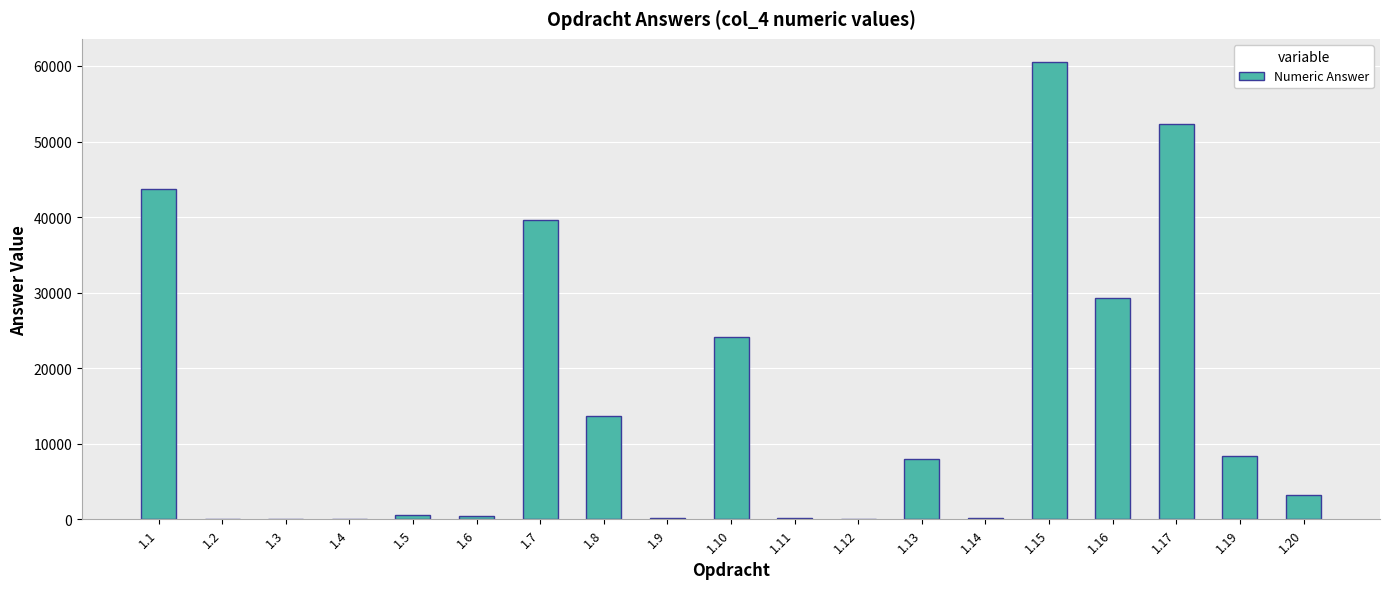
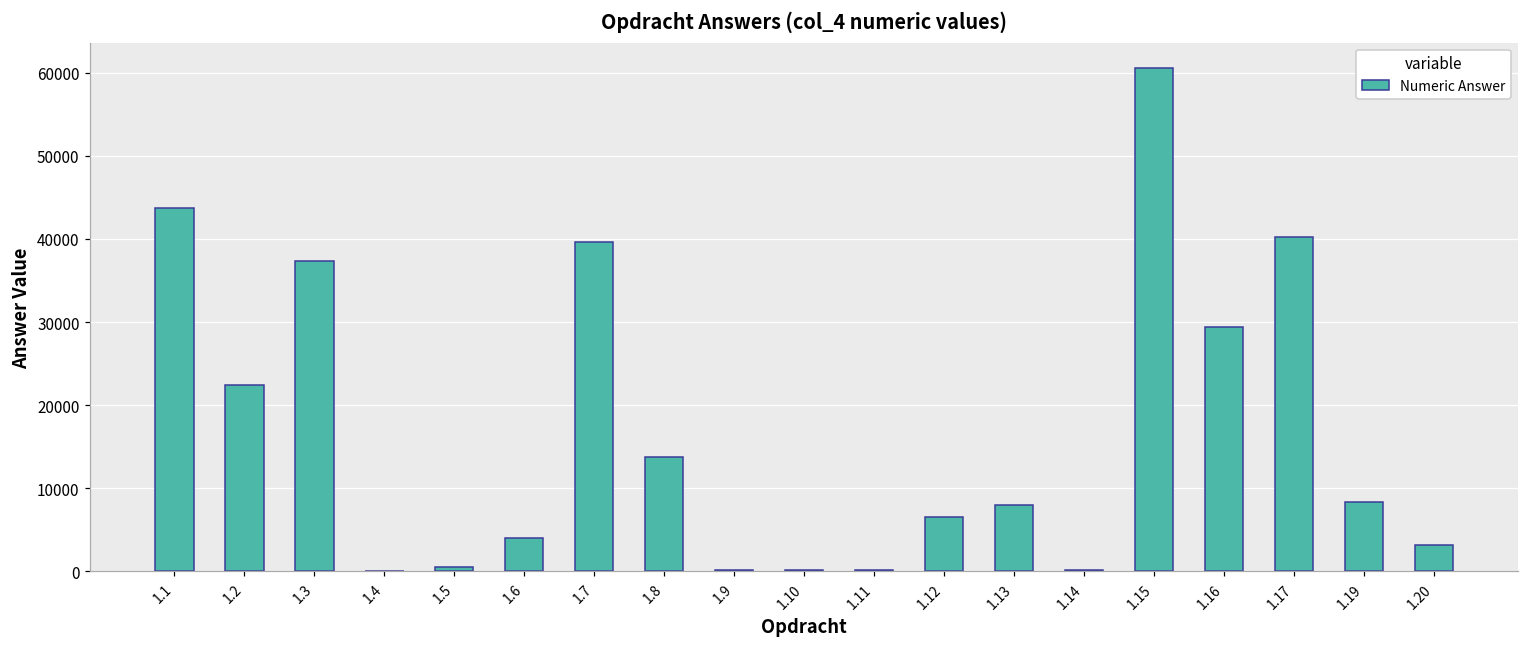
1.2: 0 -> 22000
1.3: 0 -> 37000
1.6: 0 -> 4000
1.10: 24000 -> 0
1.12: 0 -> 6000
1.17: 52000 -> 40000
